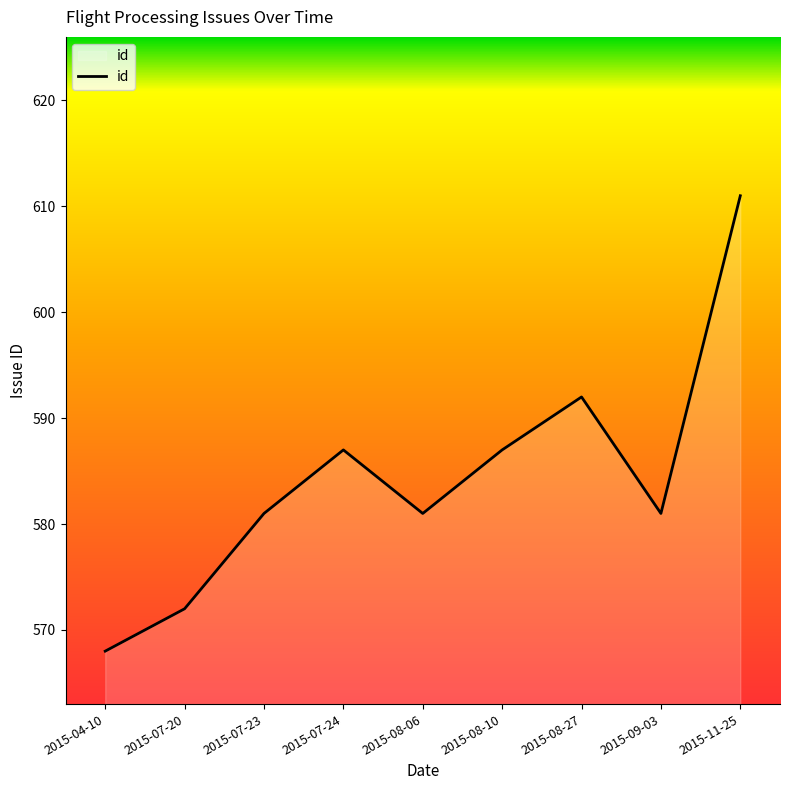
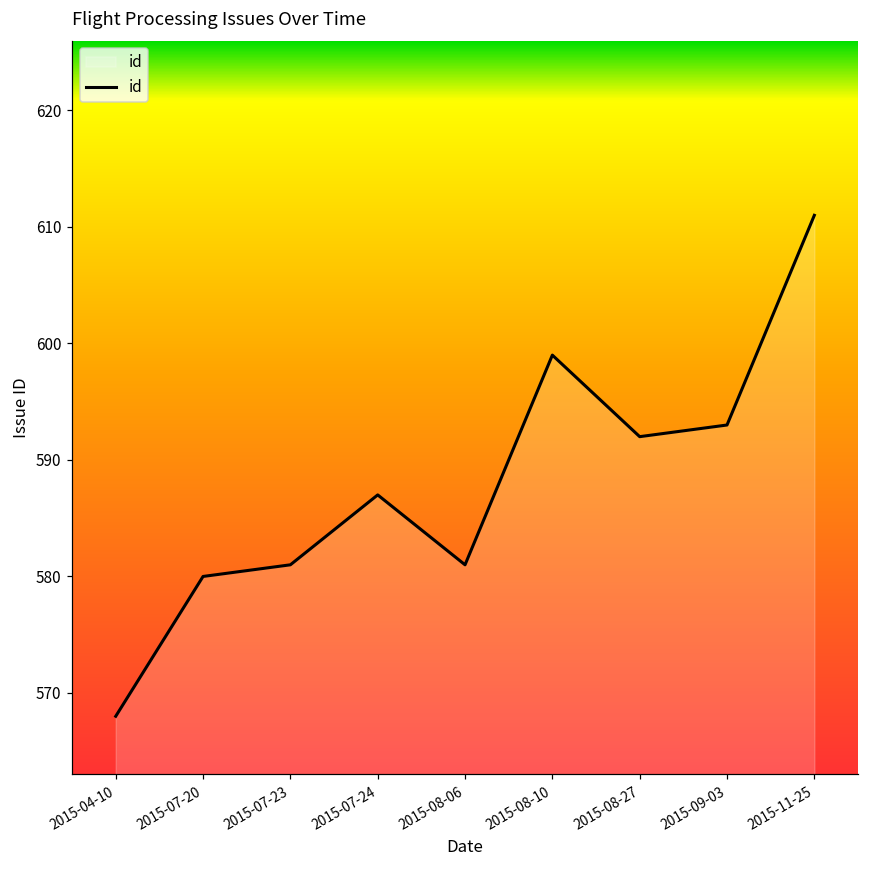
2015-07-20: 572 -> 580
2015-08-10: 587 -> 599
2015-09-03: 581 -> 593
